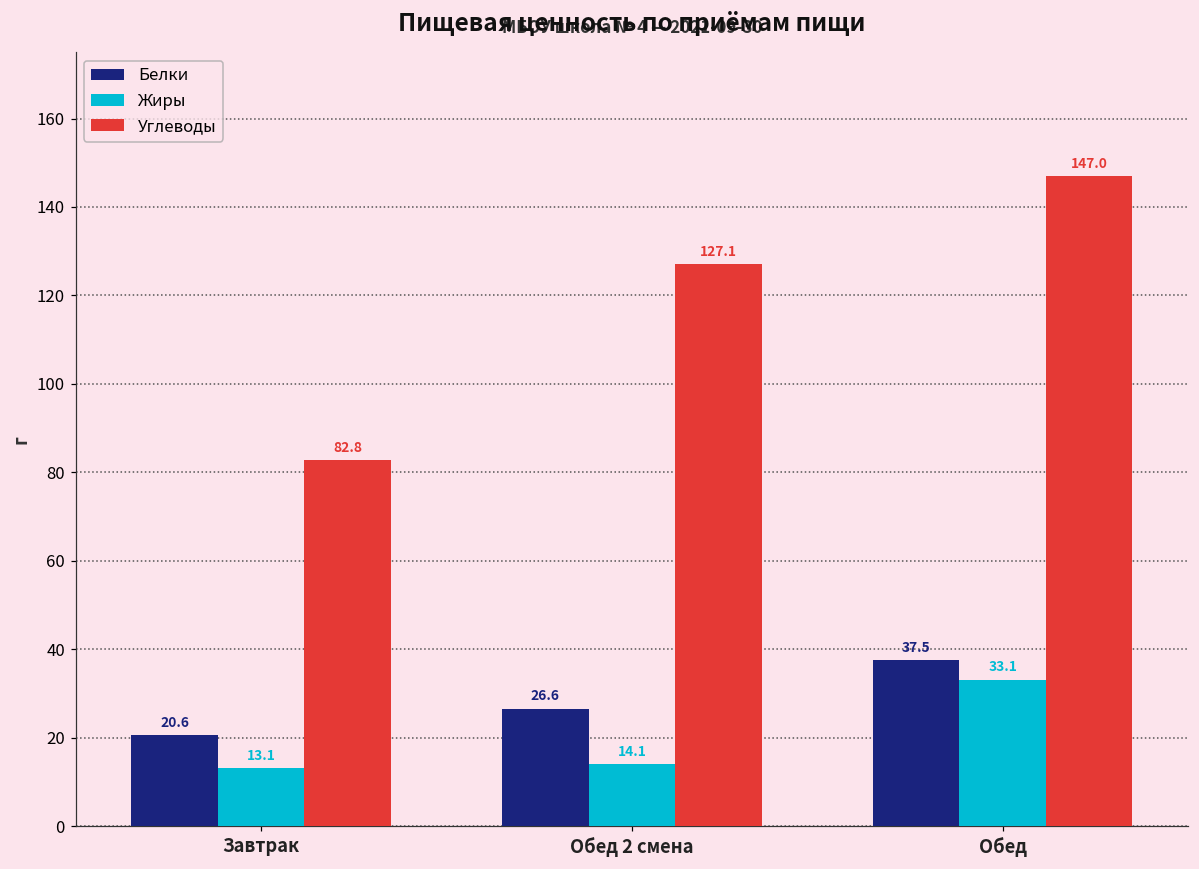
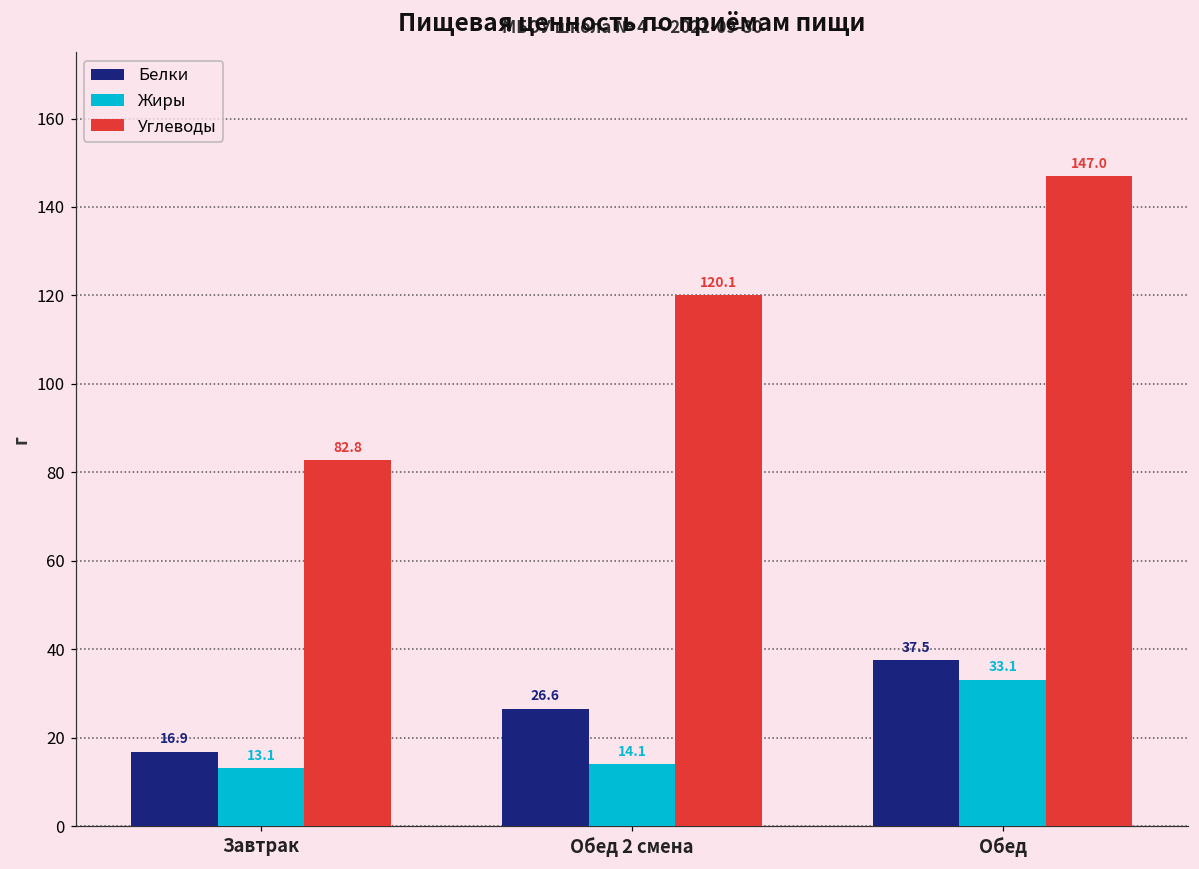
Белки, Завтрак: 20.6 -> 16.9
Углеводы, Обед 2 смена: 127.1 -> 120.1
